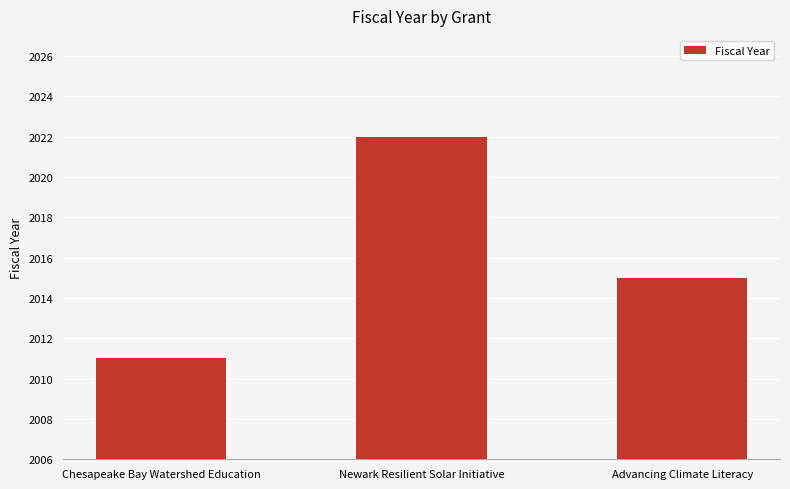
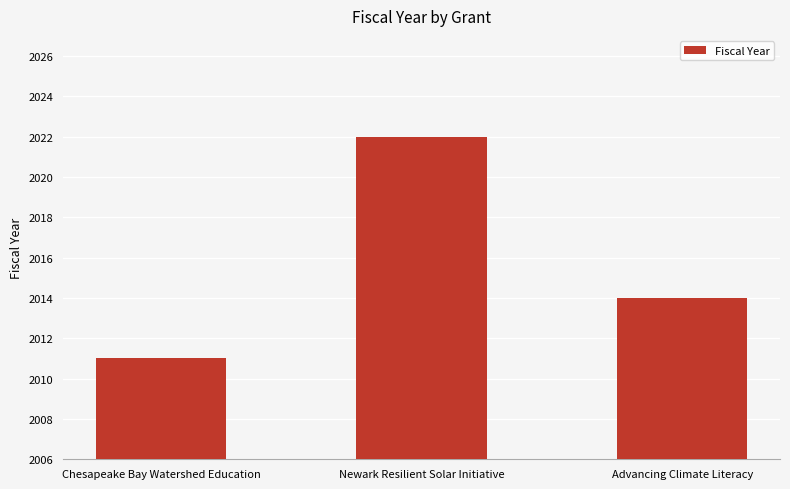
Advancing Climate Literacy: 2015 -> 2014
